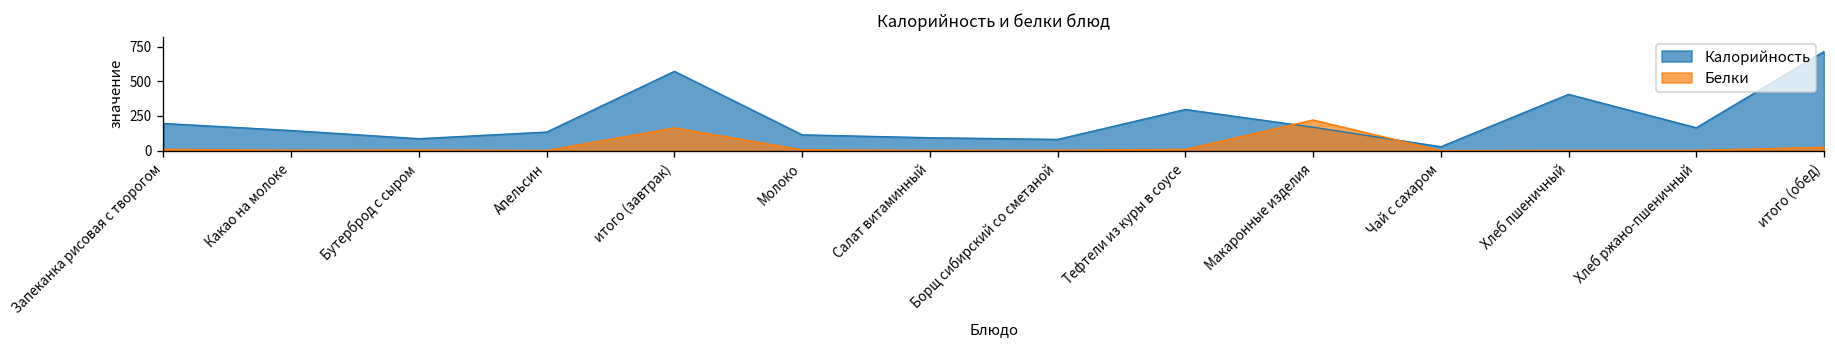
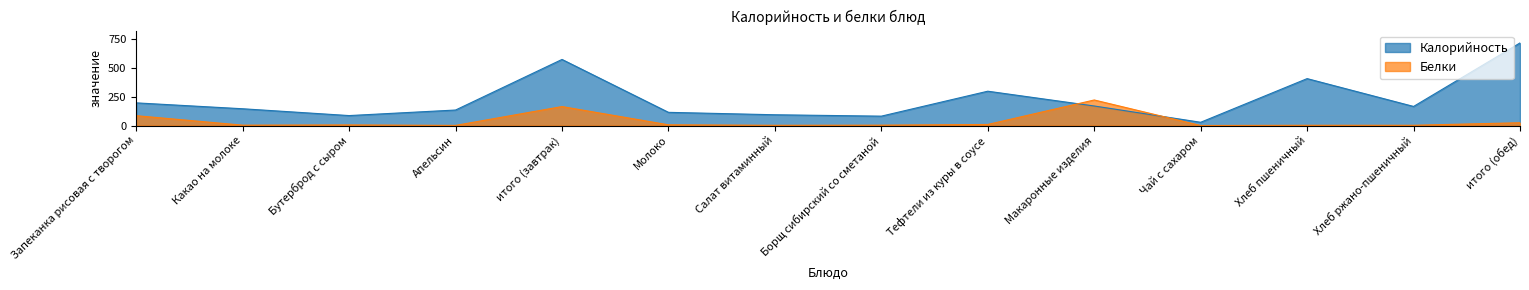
Белки, Запеканка рисовая с творогом: 10 -> 90
